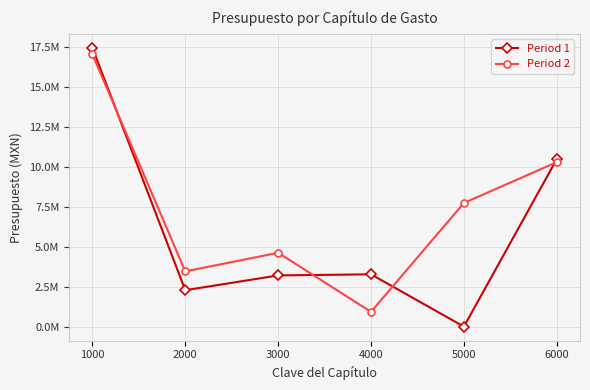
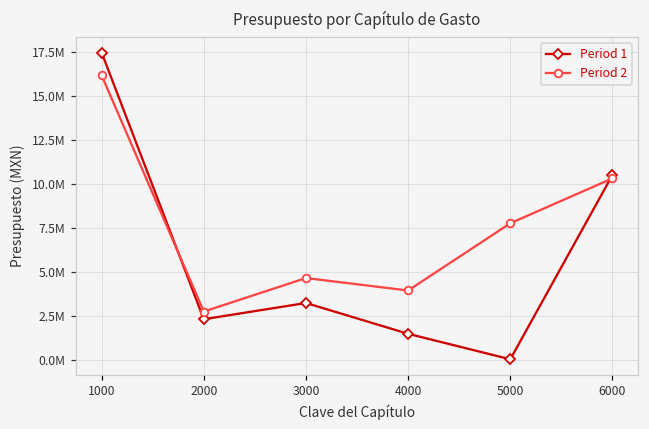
Period 2, 1000: 17100000 -> 16200000
Period 2, 2000: 3500000 -> 2800000
Period 1, 4000: 3300000 -> 1500000
Period 2, 4000: 1000000 -> 4000000
